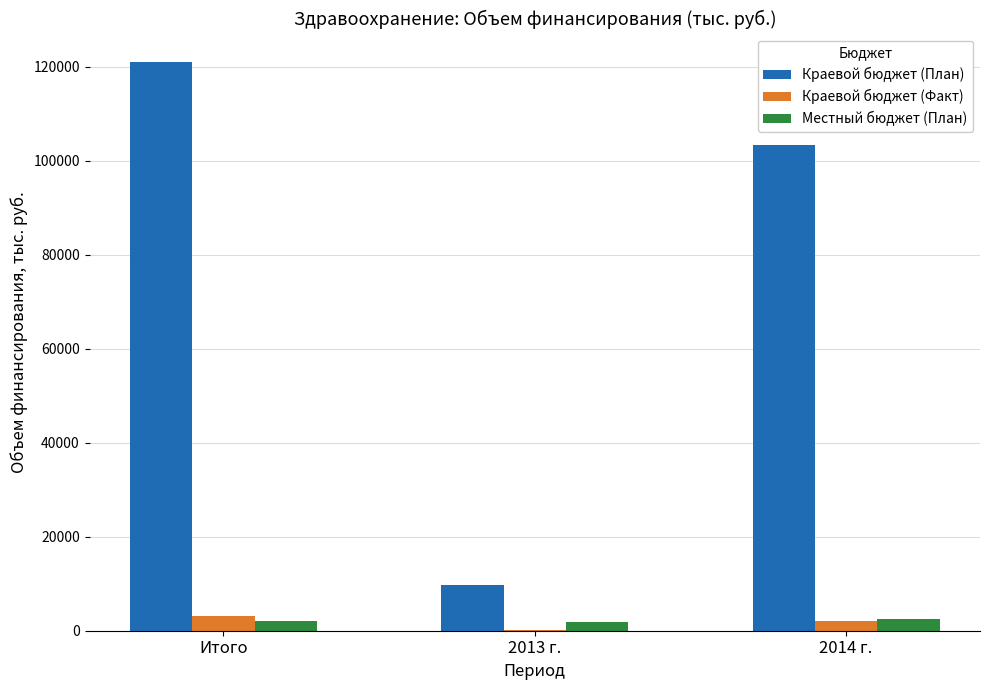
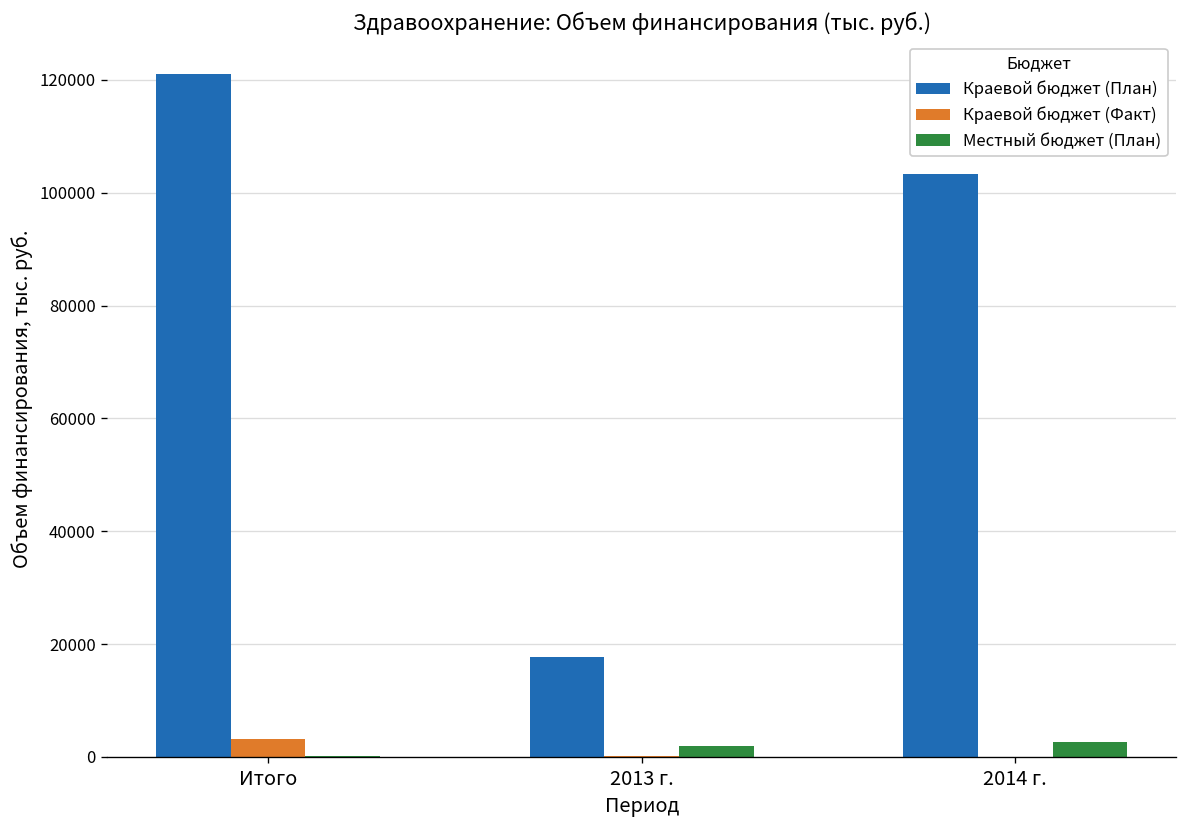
Местный бюджет (План), Итого: 2000 -> 0
Краевой бюджет (План), 2013 г.: 10000 -> 18000
Краевой бюджет (Факт), 2014 г.: 2000 -> 0
